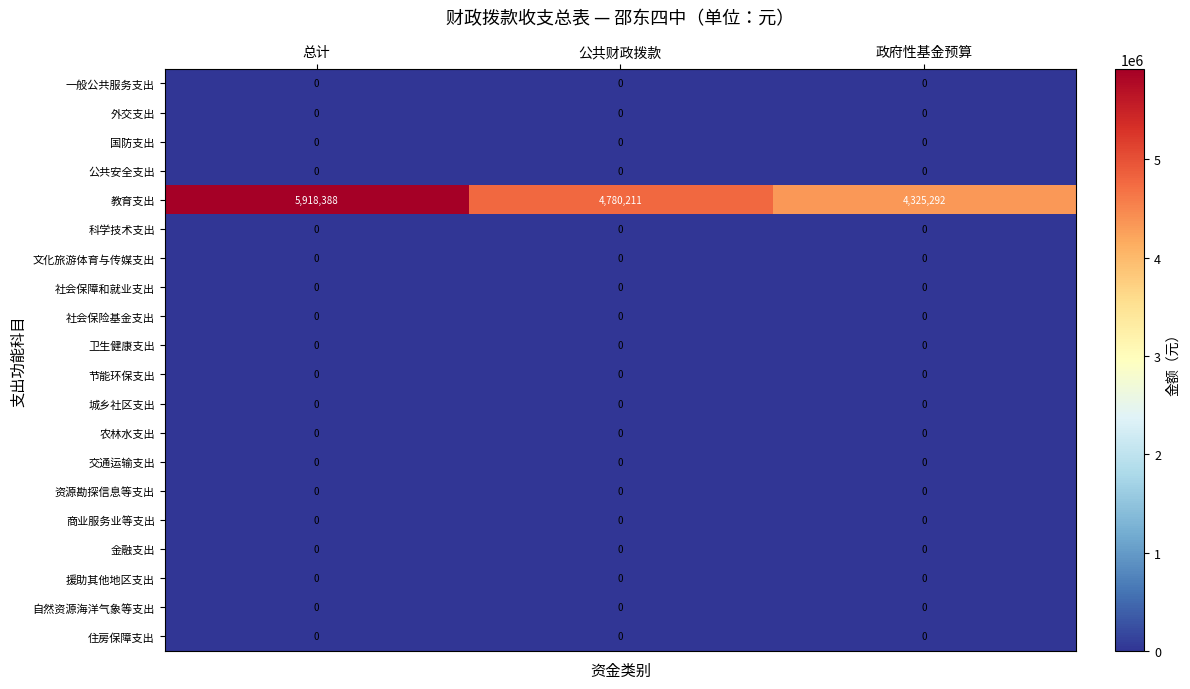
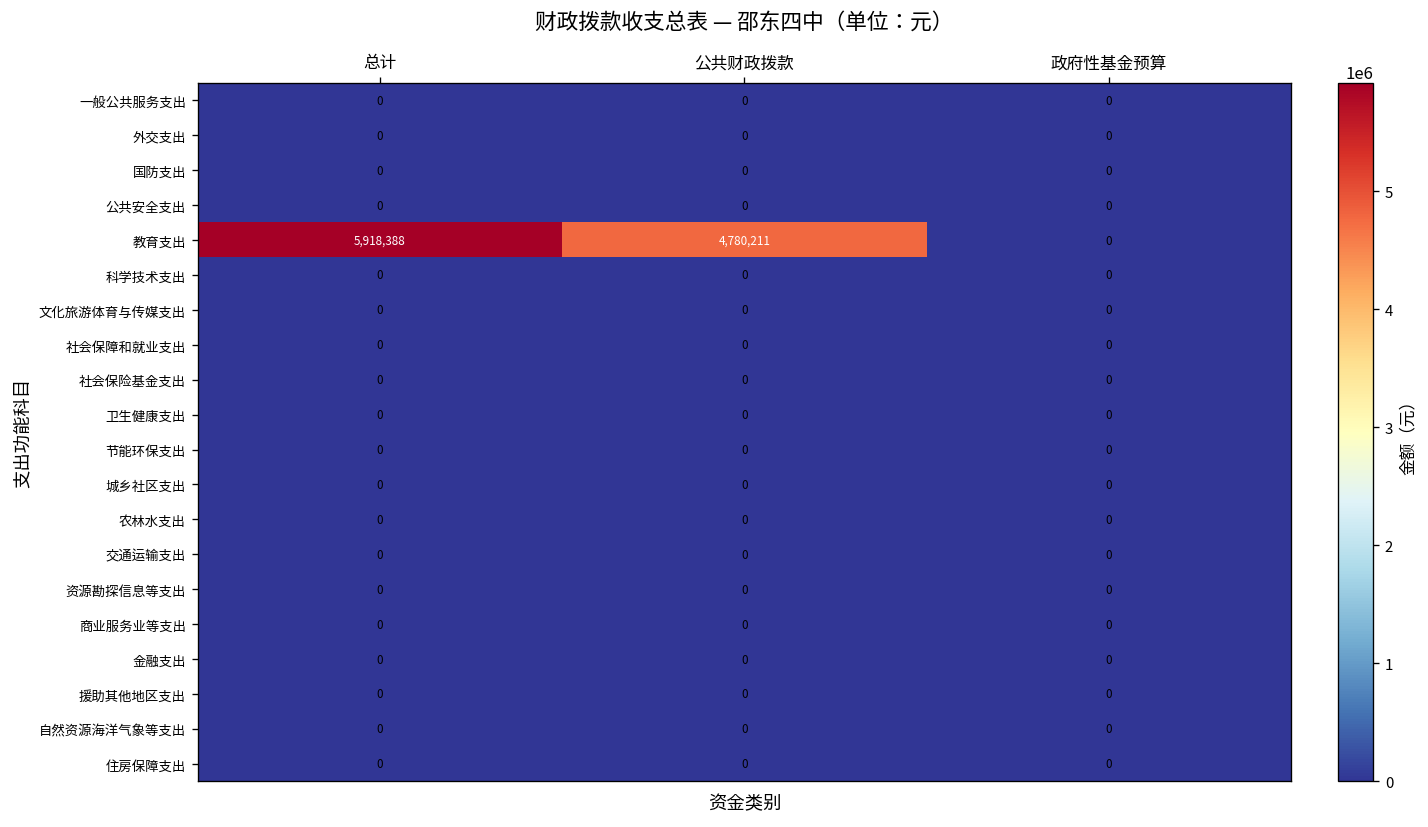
教育支出, 政府性基金预算: 4,325,292 -> 0
